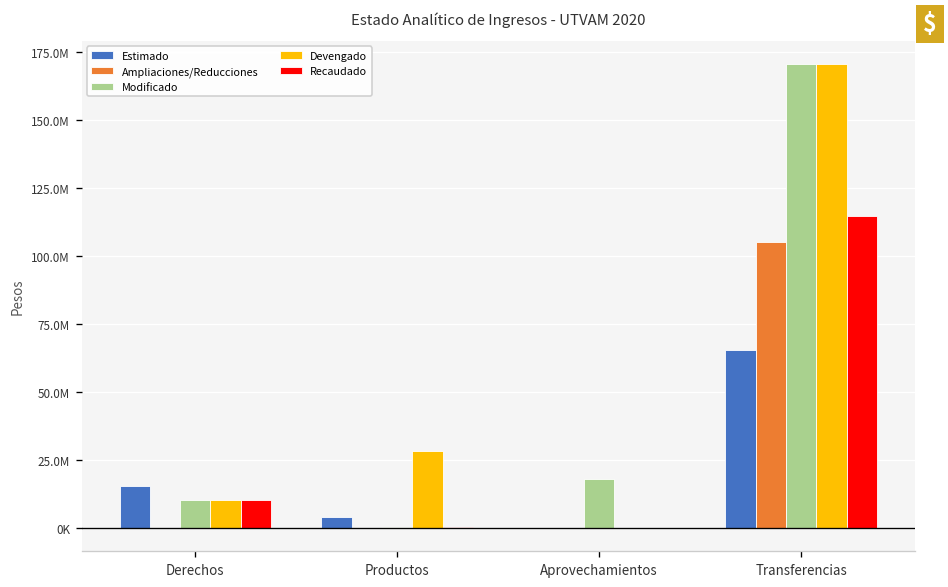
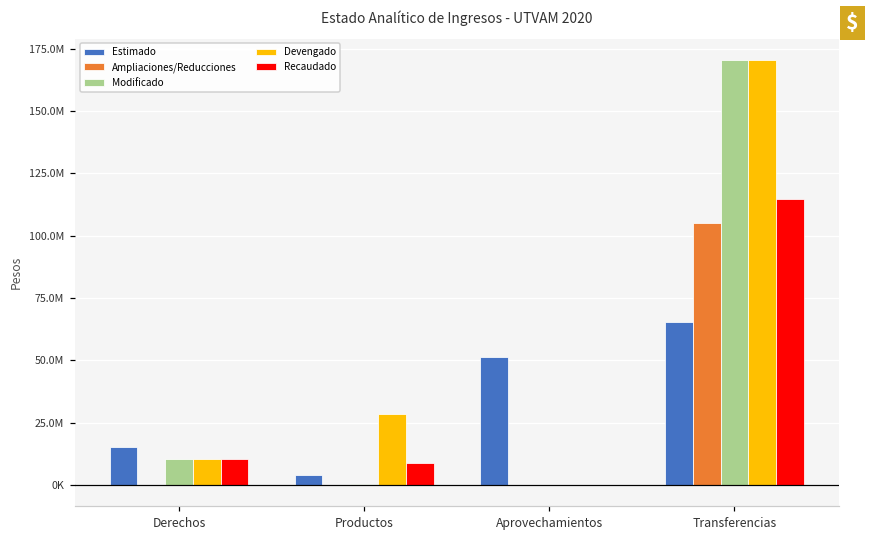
Recaudado, Productos: 0 -> 9000000
Estimado, Aprovechamientos: 0 -> 51000000
Modificado, Aprovechamientos: 18000000 -> 0
